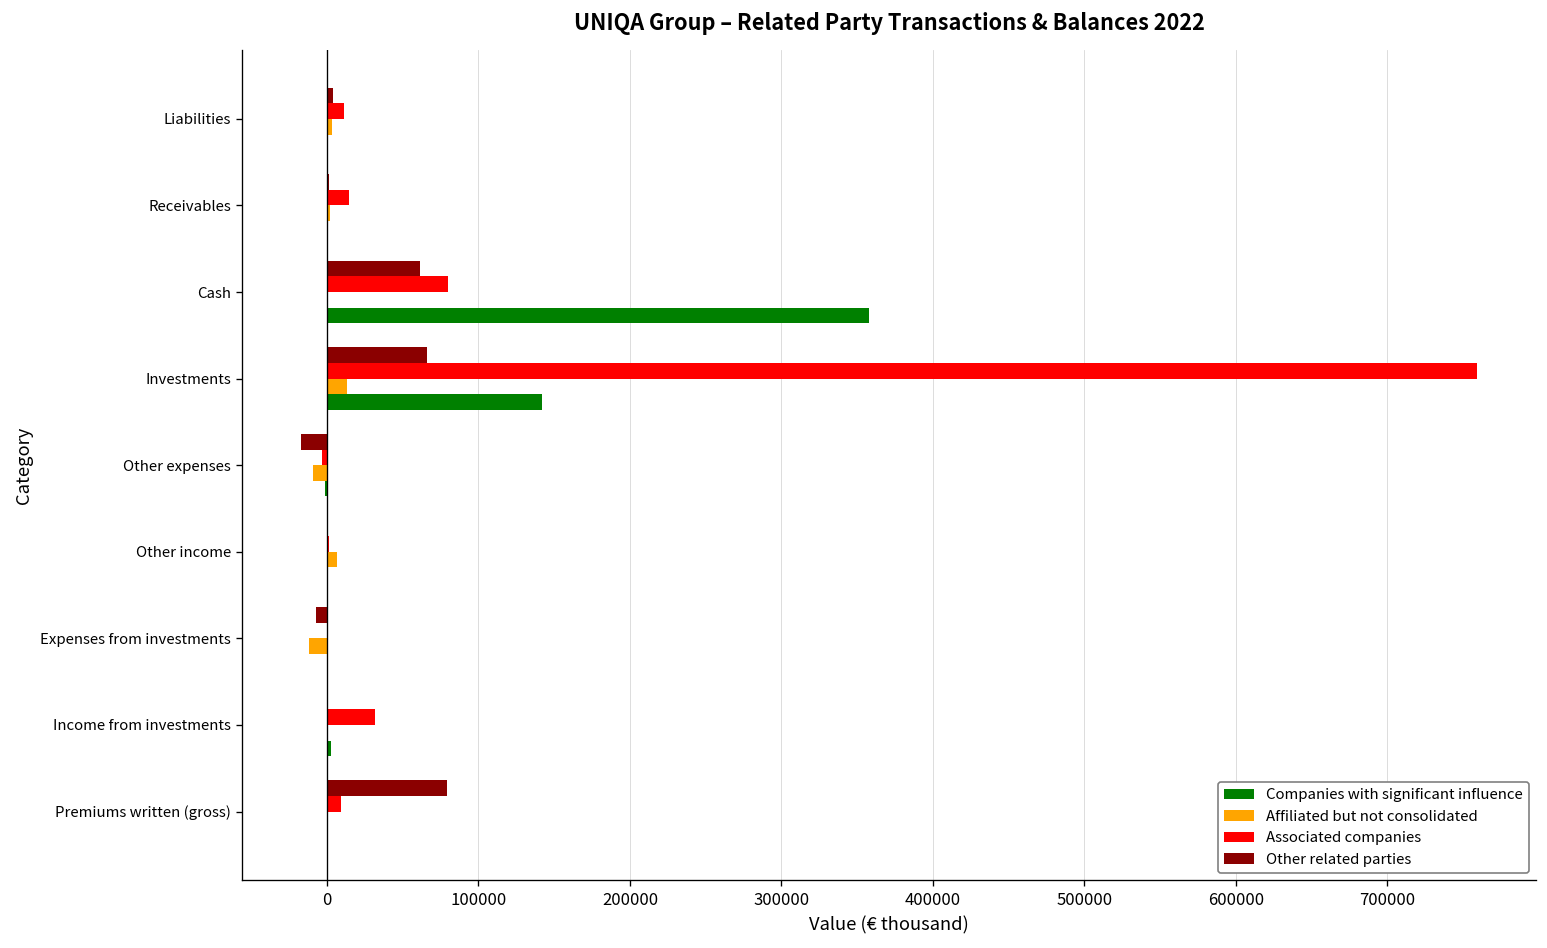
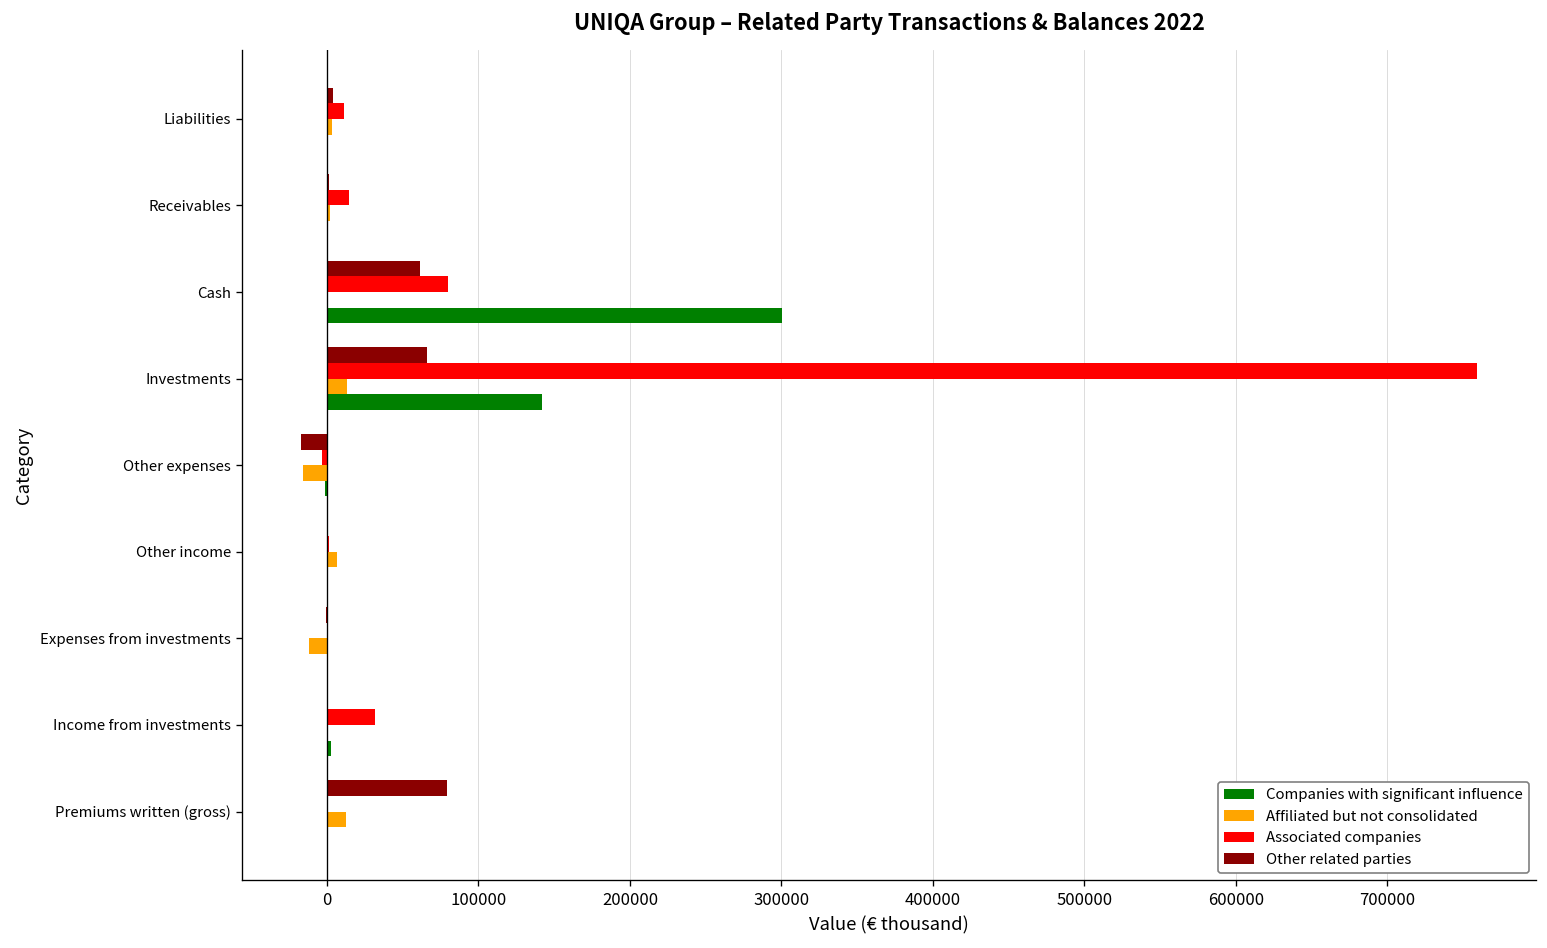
Companies with significant influence, Cash: 358000 -> 301000
Affiliated but not consolidated, Other expenses: -9000 -> -16000
Other related parties, Expenses from investments: -7000 -> 0
Associated companies, Premiums written (gross): 9000 -> 0
Affiliated but not consolidated, Premiums written (gross): 0 -> 12000
